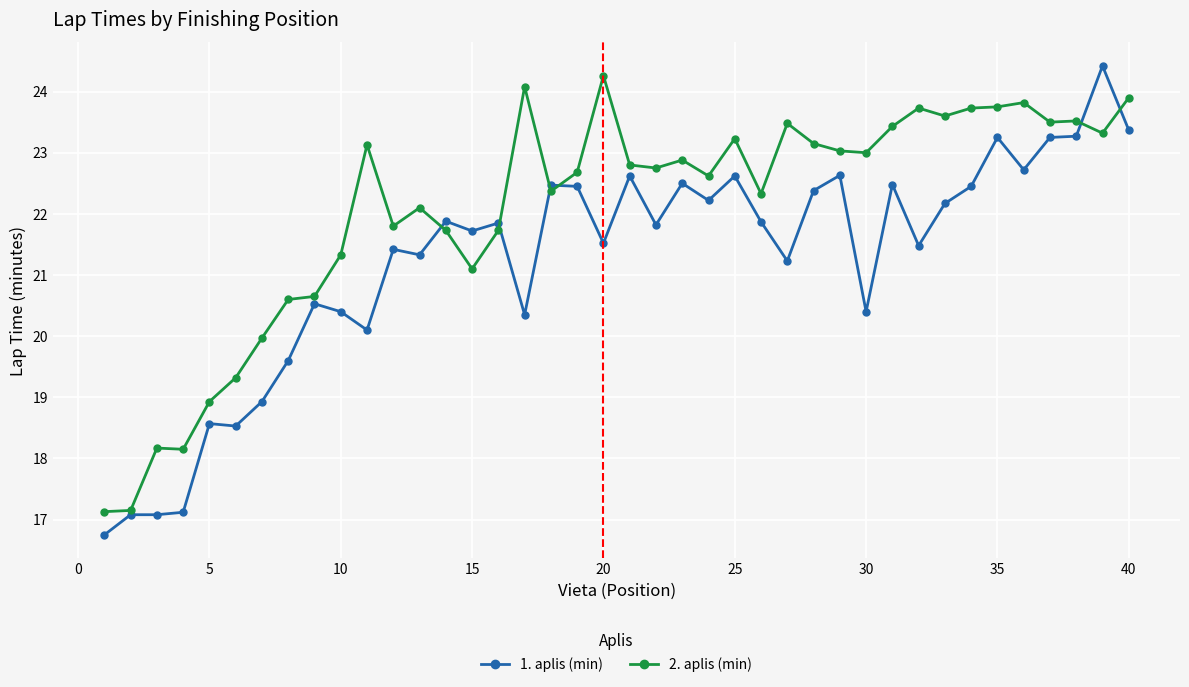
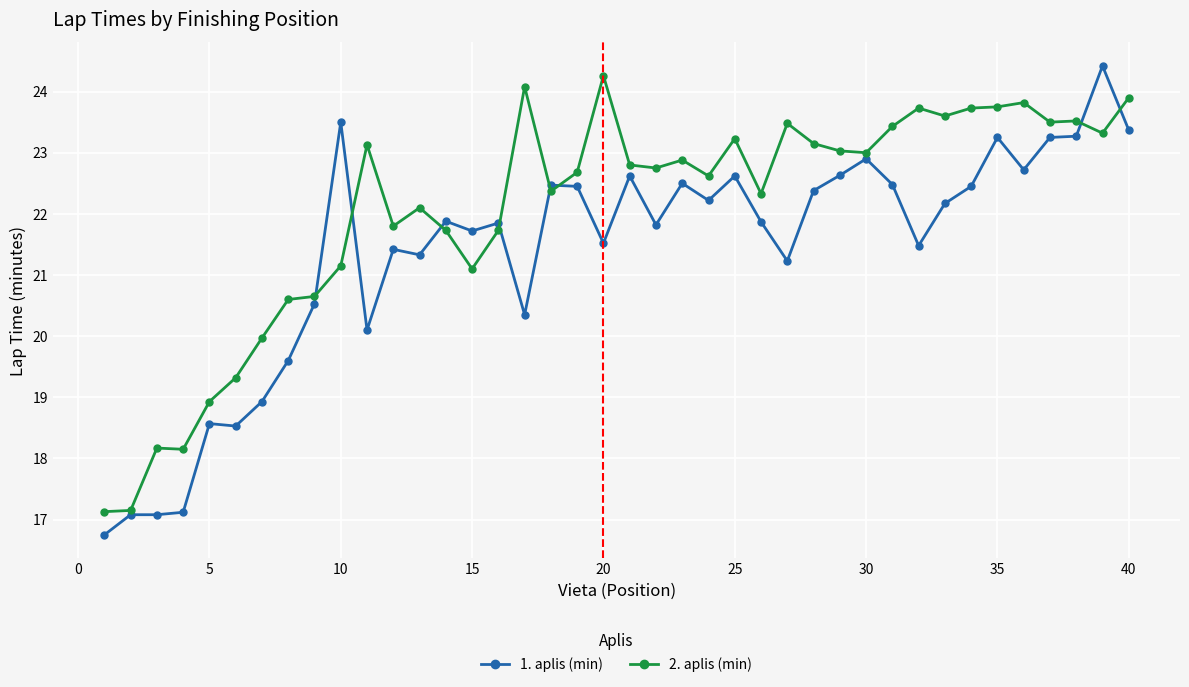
1. aplis (min), 10: 20.4 -> 23.5
2. aplis (min), 10: 21.3 -> 21.2
1. aplis (min), 30: 20.4 -> 22.9
